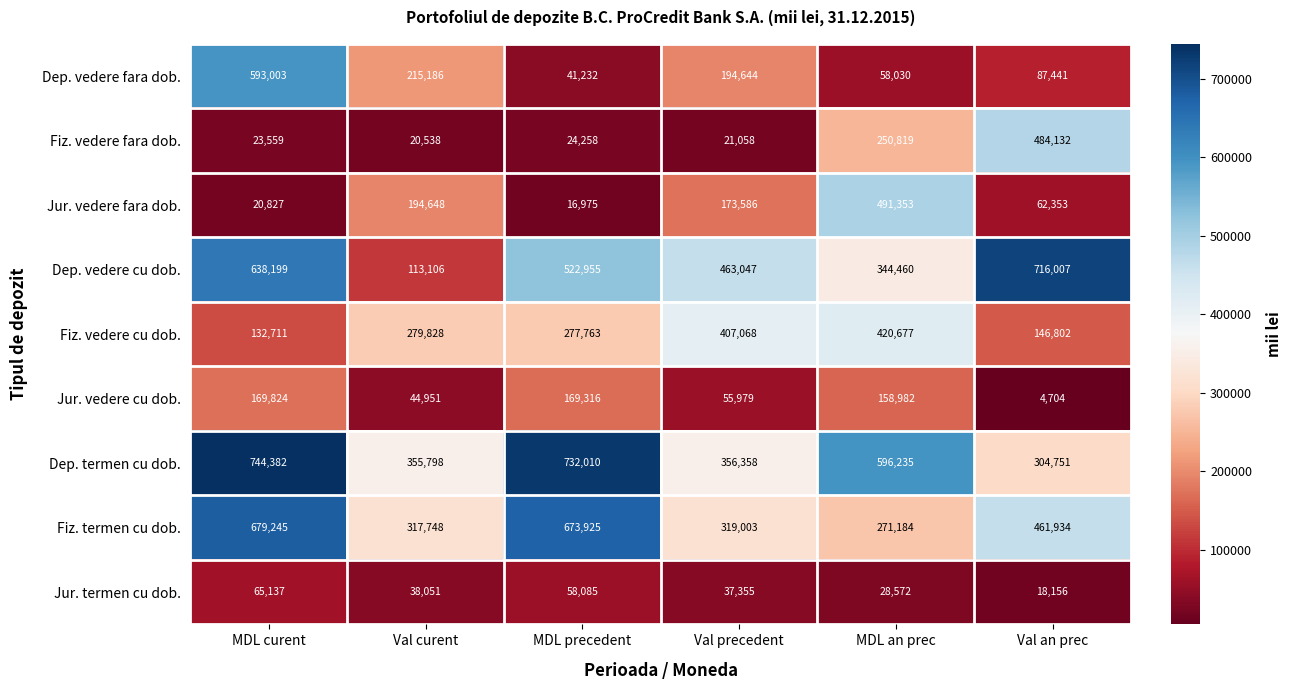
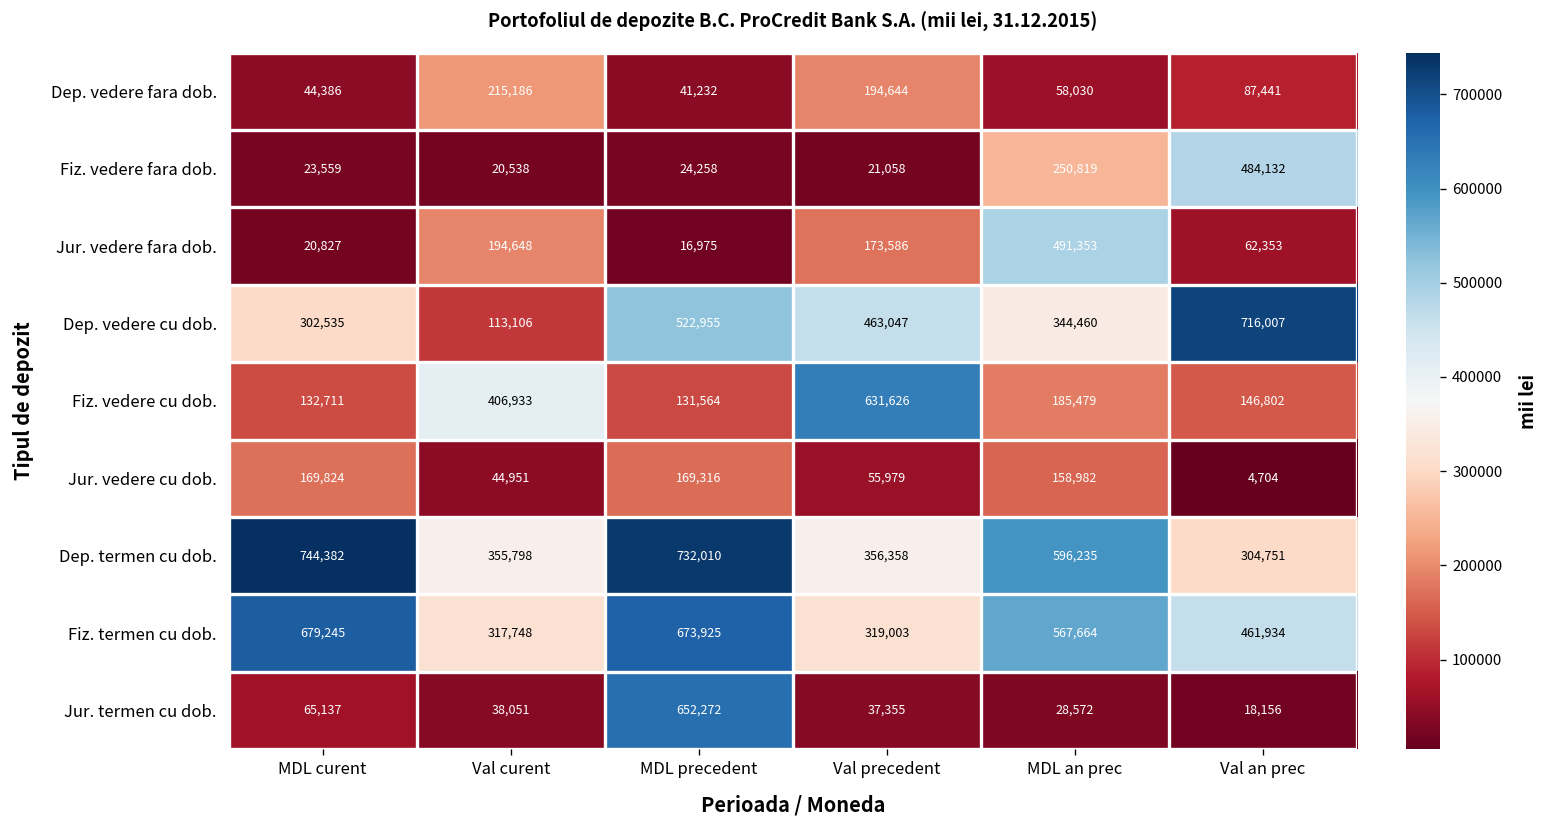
Dep. vedere fara dob., MDL curent: 593,003 -> 44,386
Dep. vedere cu dob., MDL curent: 638,199 -> 302,535
Fiz. vedere cu dob., Val curent: 279,828 -> 406,933
Fiz. vedere cu dob., MDL precedent: 277,763 -> 131,564
Fiz. vedere cu dob., Val precedent: 407,068 -> 631,626
Fiz. vedere cu dob., MDL an prec: 420,677 -> 185,479
Fiz. termen cu dob., MDL an prec: 271,184 -> 567,664
Jur. termen cu dob., MDL precedent: 58,085 -> 652,272
